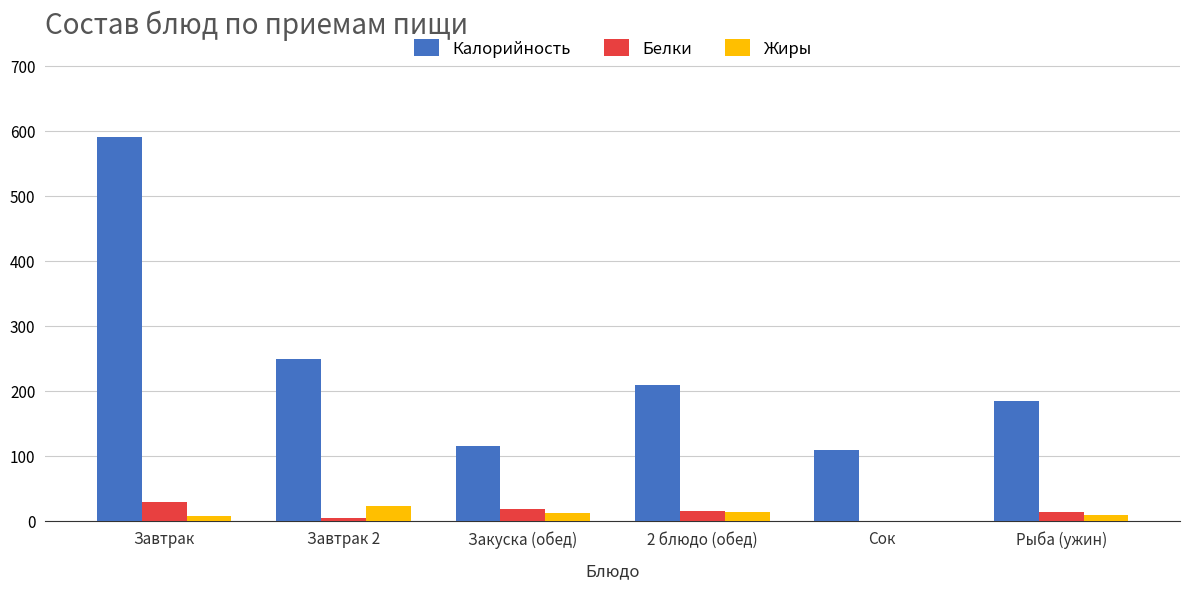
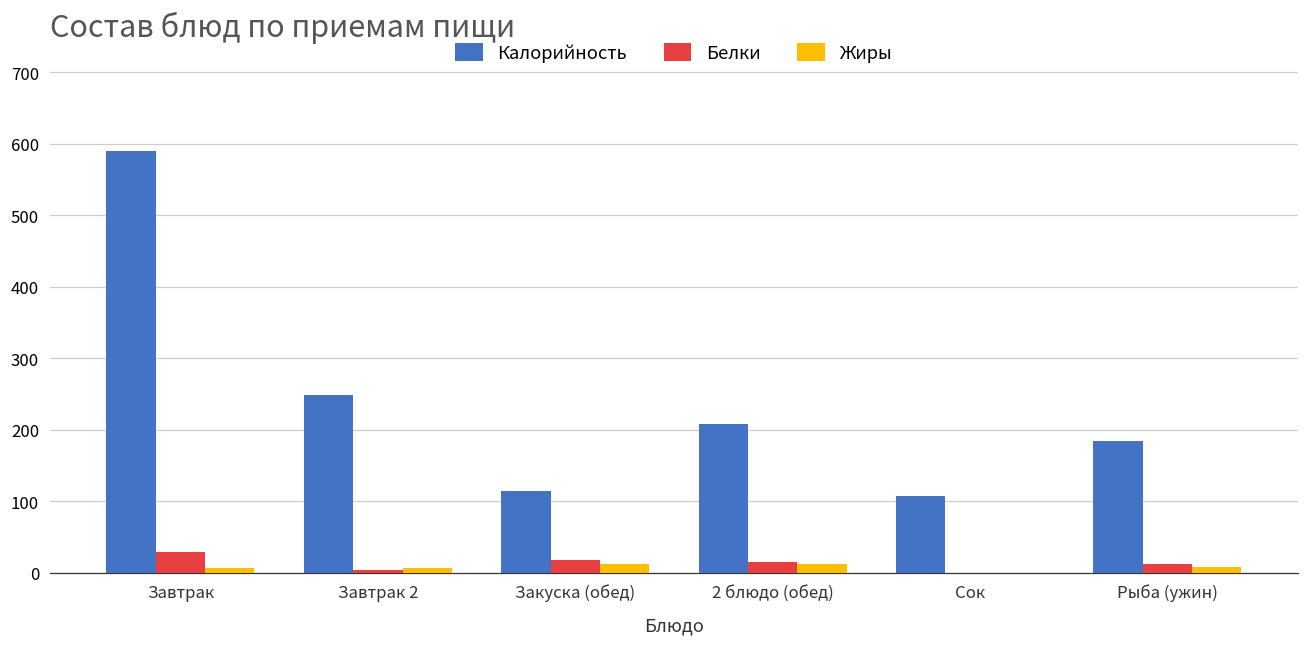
Жиры, Завтрак 2: 20 -> 10
